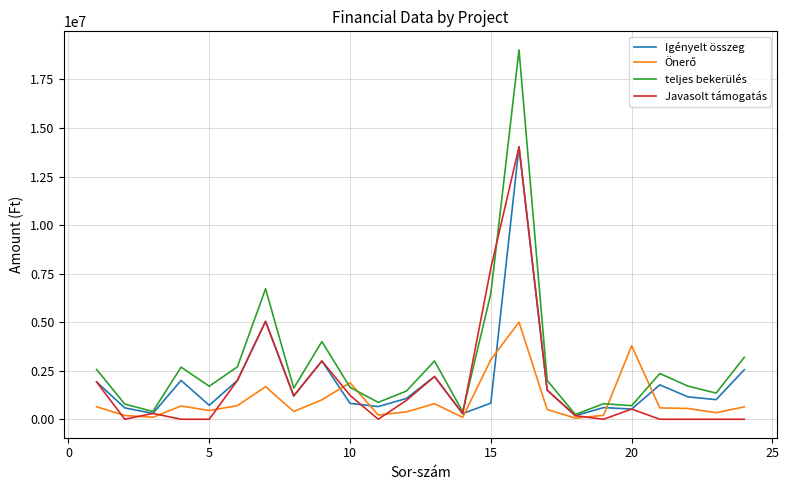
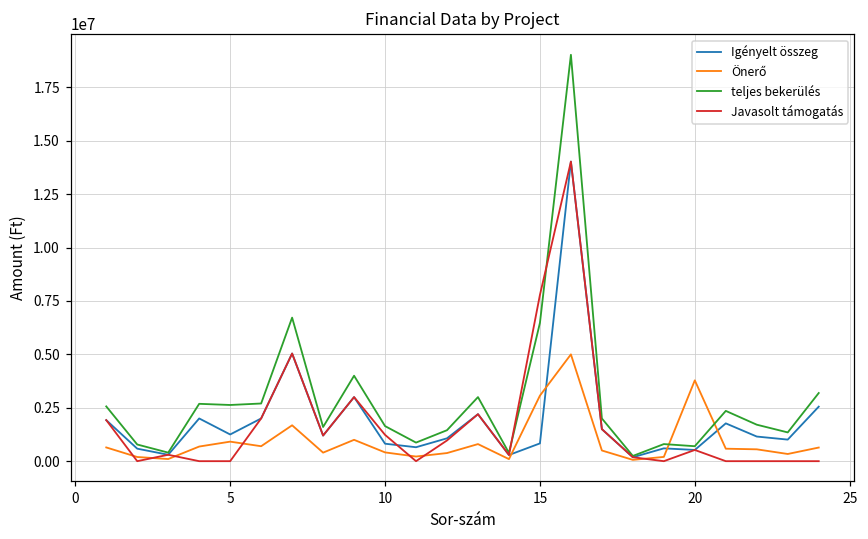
Igényelt összeg, 5: 700000 -> 1300000
Önerő, 5: 500000 -> 900000
teljes bekerülés, 5: 1700000 -> 2600000
Önerő, 10: 1900000 -> 400000
